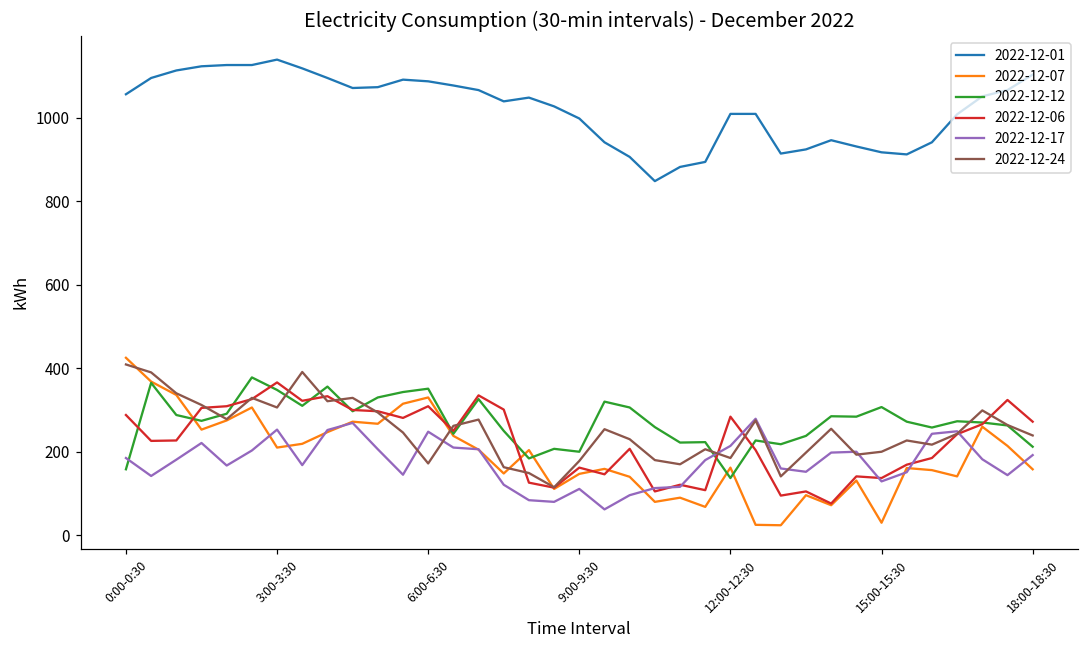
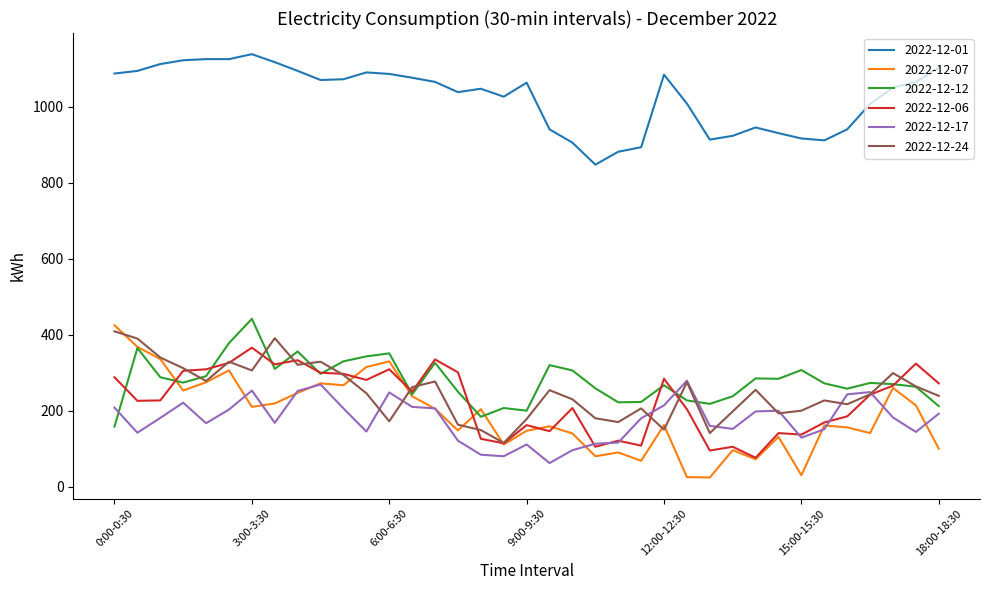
2022-12-01, 0:00-0:30: 1060 -> 1090
2022-12-17, 0:00-0:30: 190 -> 210
2022-12-12, 3:00-3:30: 350 -> 440
2022-12-01, 9:00-9:30: 1000 -> 1060
2022-12-01, 12:00-12:30: 1010 -> 1090
2022-12-12, 12:00-12:30: 140 -> 270
2022-12-24, 12:00-12:30: 190 -> 150
2022-12-07, 18:00-18:30: 160 -> 100
